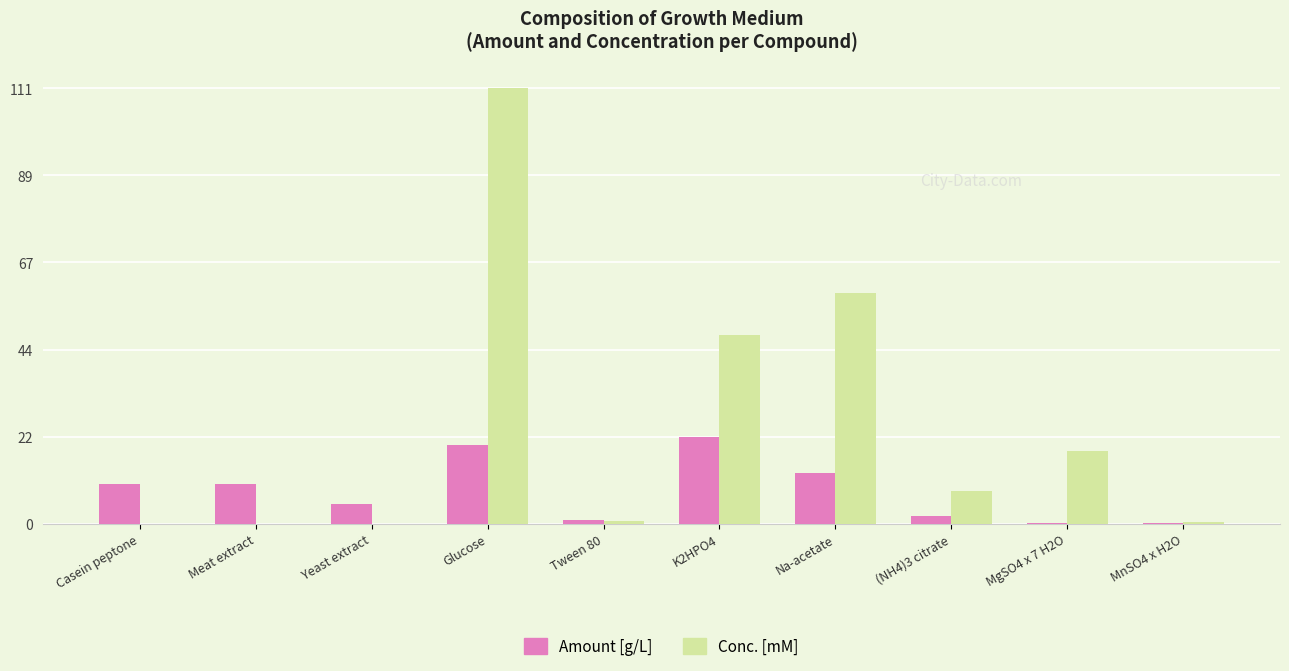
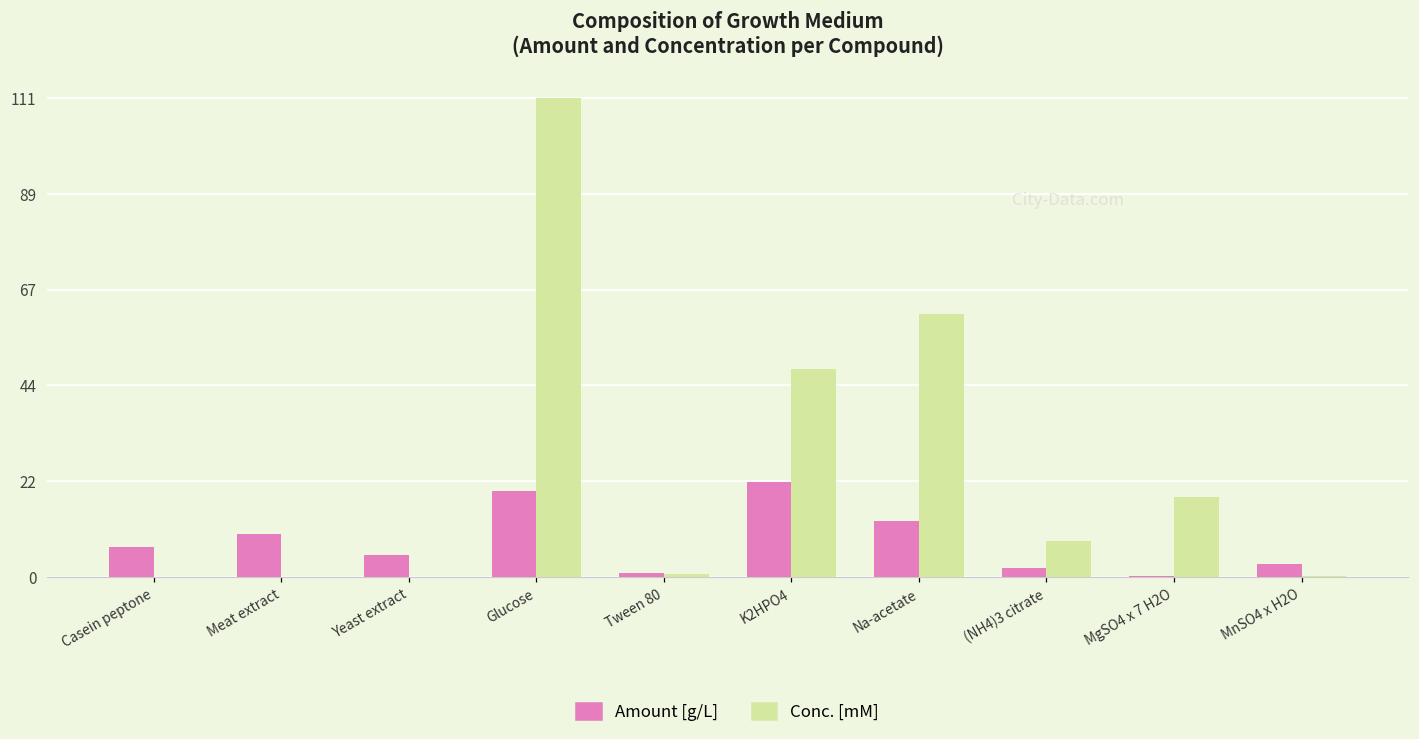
Amount [g/L], Casein peptone: 10 -> 7
Conc. [mM], Na-acetate: 59 -> 61
Amount [g/L], MnSO4 x H2O: 0 -> 3
